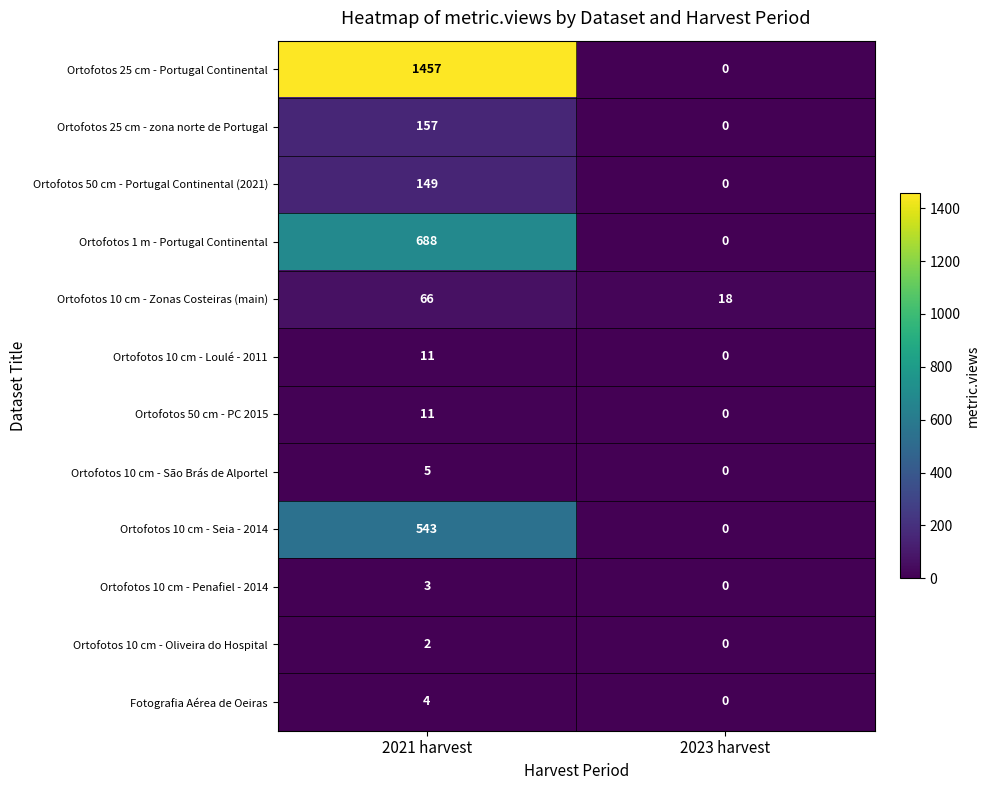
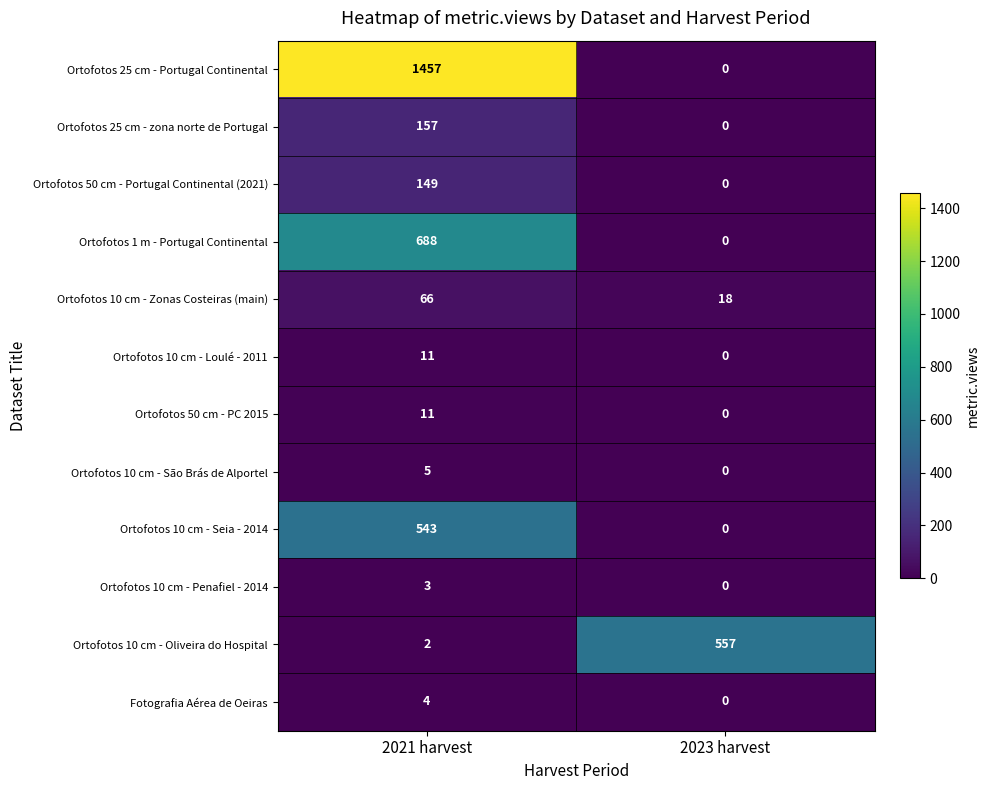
Ortofotos 10 cm - Oliveira do Hospital, 2023 harvest: 0 -> 557
